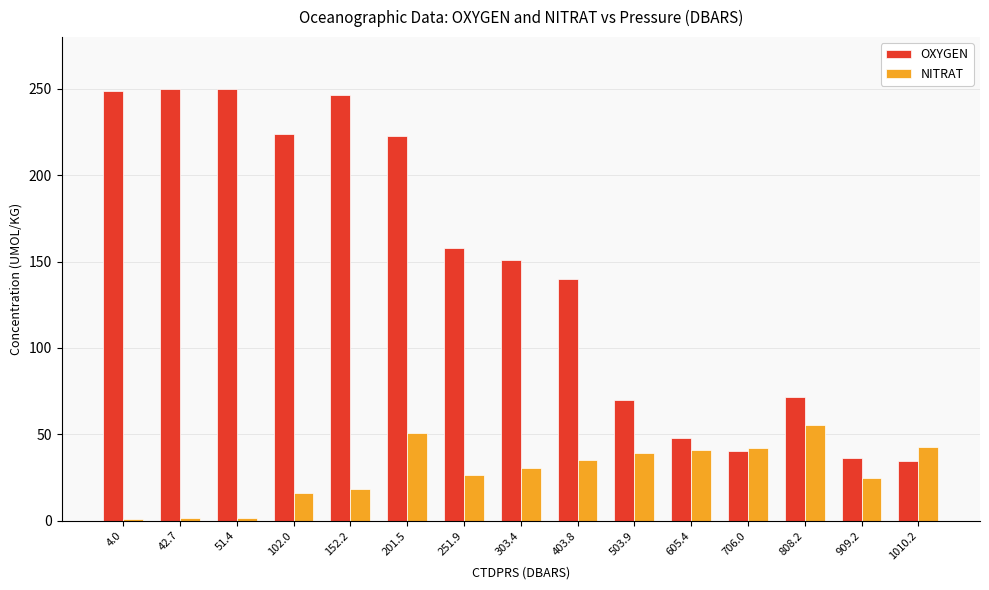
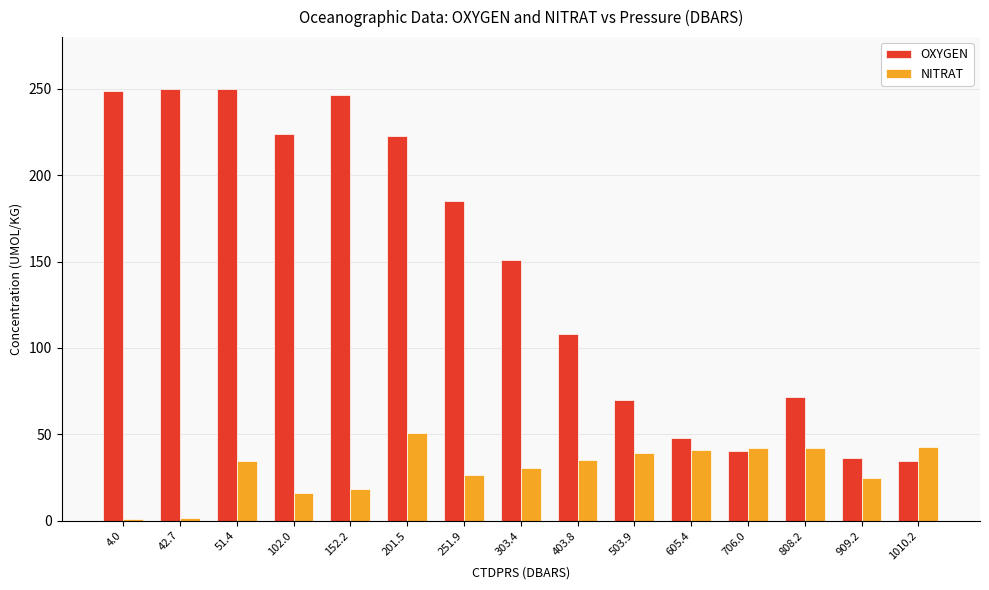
NITRAT, 51.4: 2 -> 35
OXYGEN, 251.9: 158 -> 185
OXYGEN, 403.8: 140 -> 108
NITRAT, 808.2: 55 -> 42
